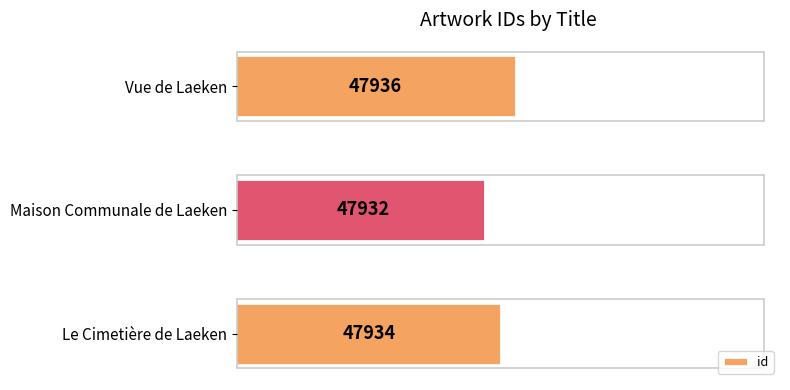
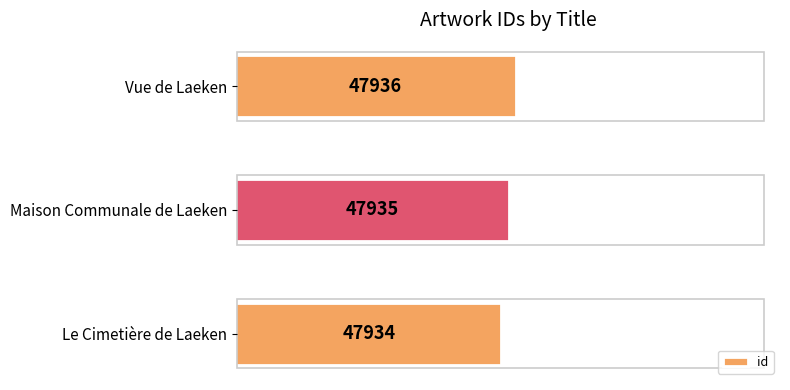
Maison Communale de Laeken: 47932 -> 47935
